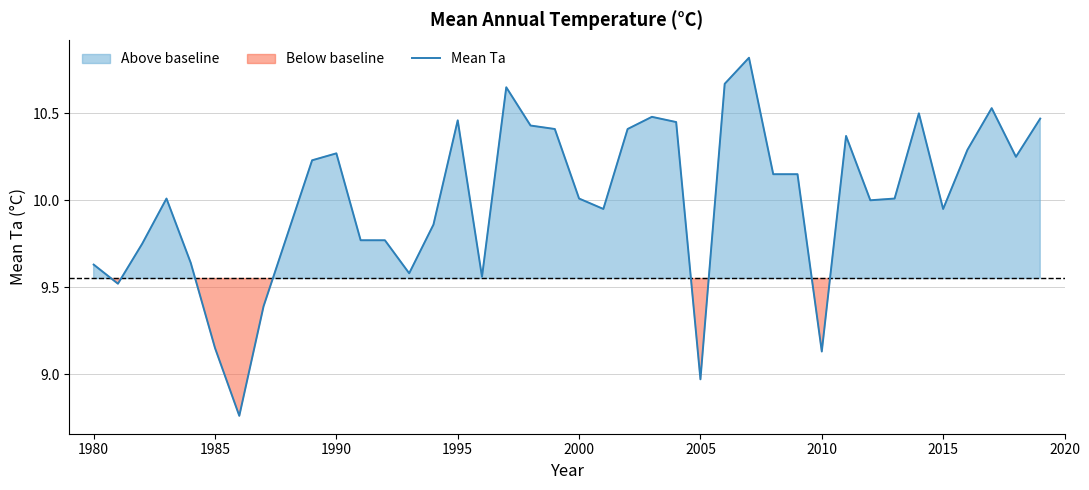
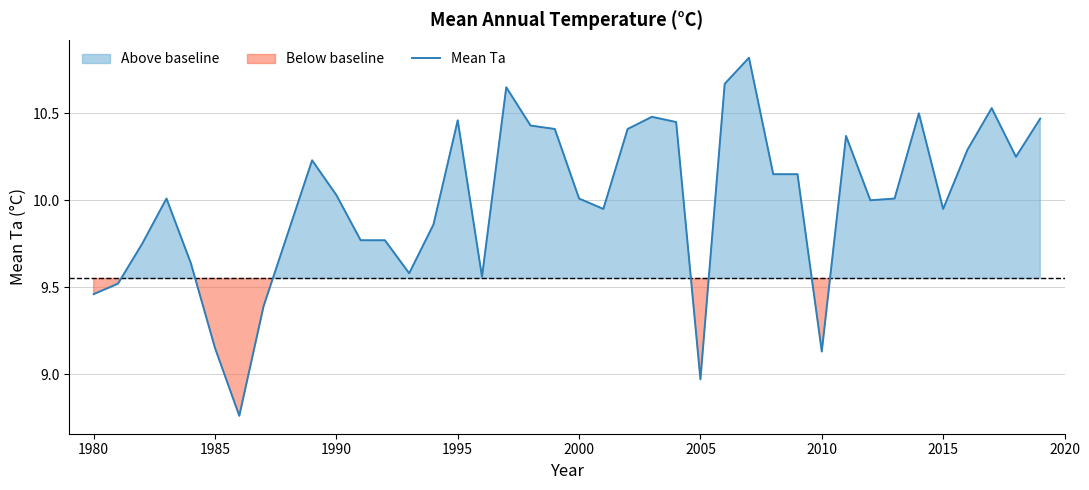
1980: 9.63 -> 9.46
1990: 10.27 -> 10.03
